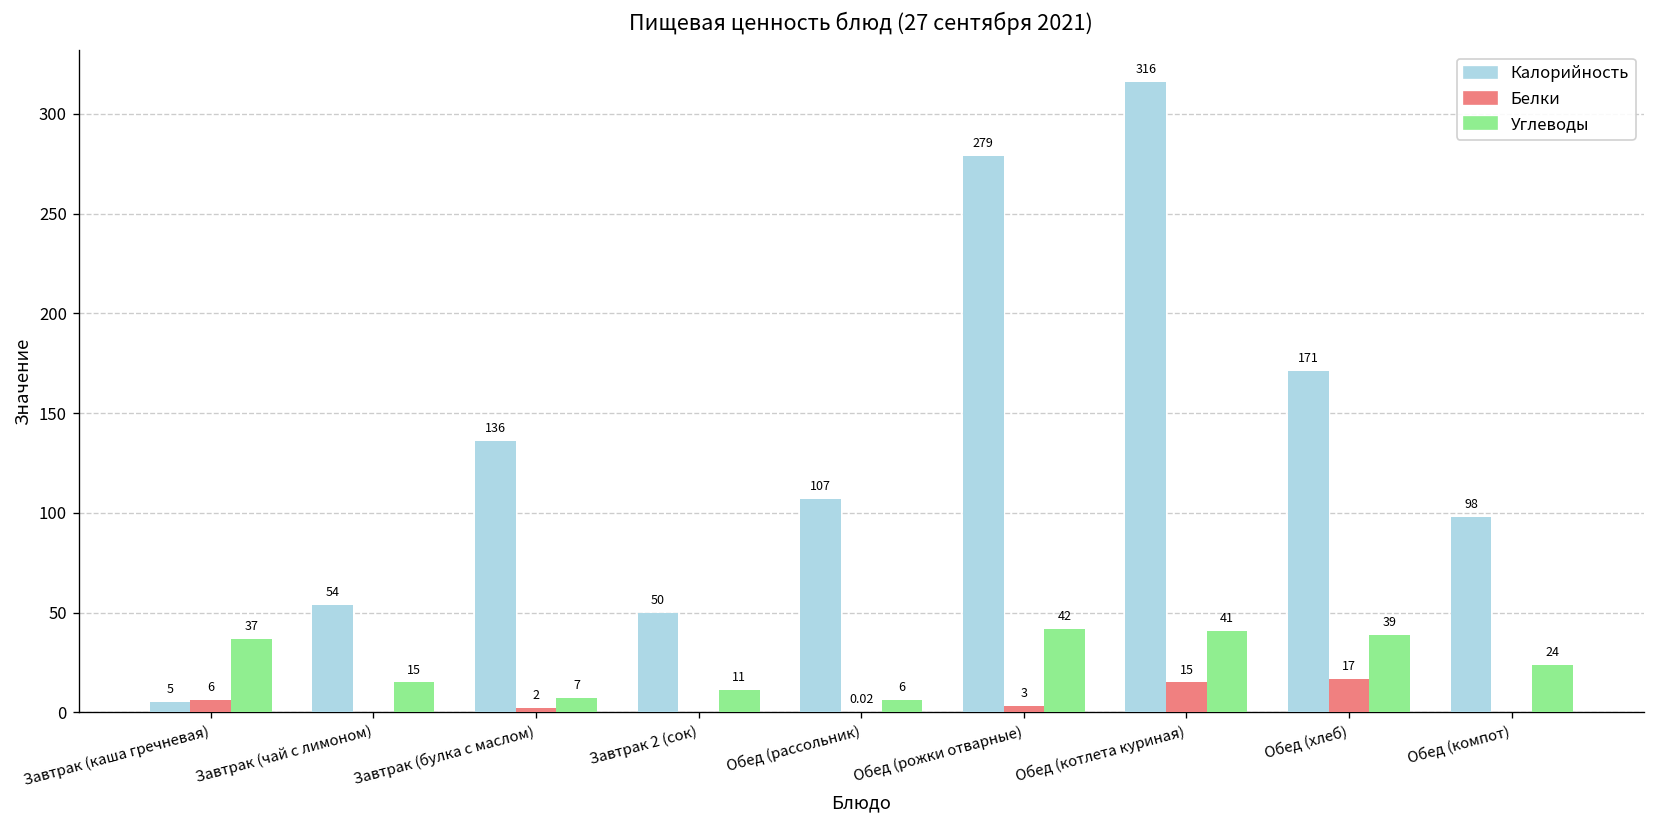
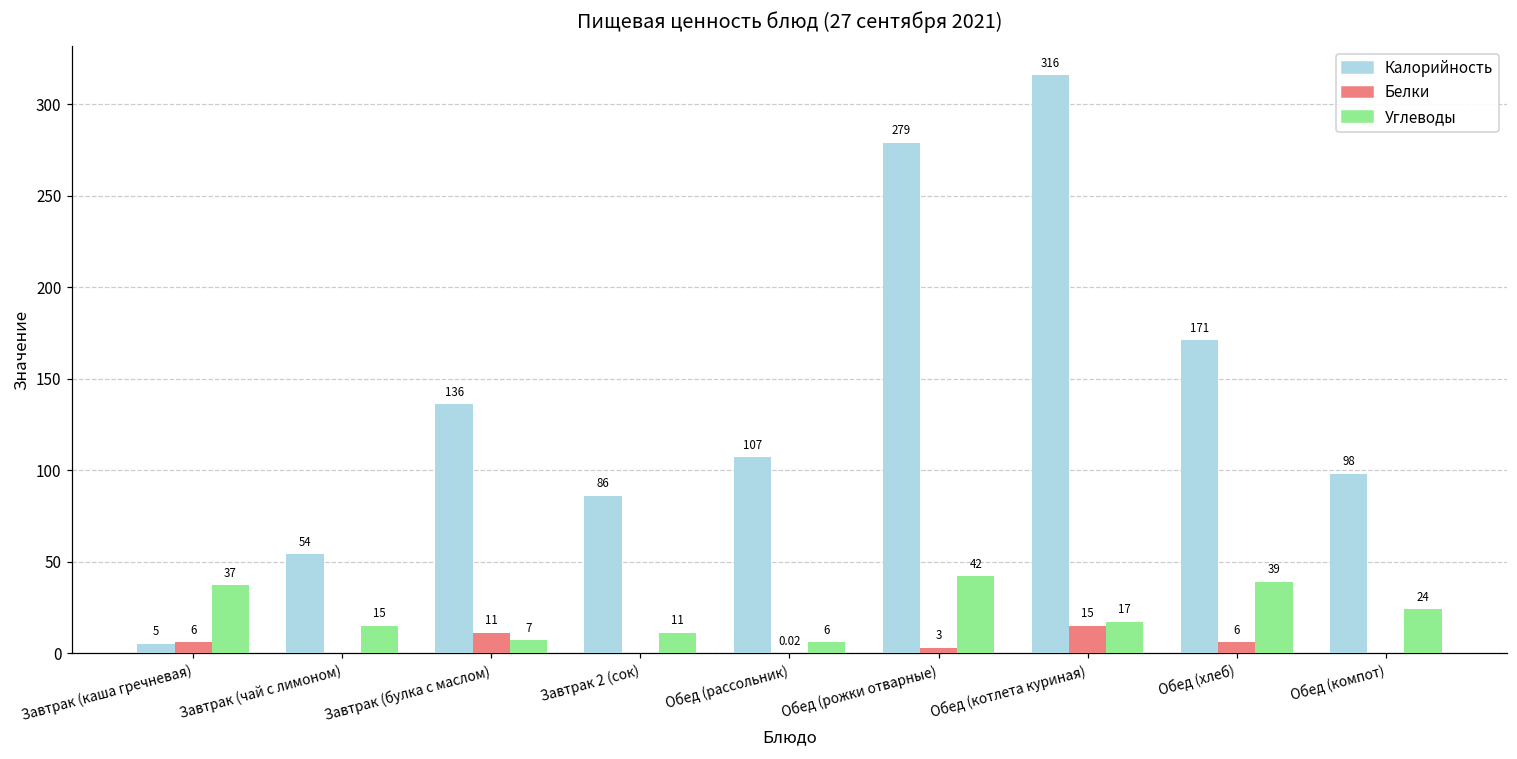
Белки, Завтрак (булка с маслом): 2 -> 11
Калорийность, Завтрак 2 (сок): 50 -> 86
Углеводы, Обед (котлета куриная): 41 -> 17
Белки, Обед (хлеб): 17 -> 6
